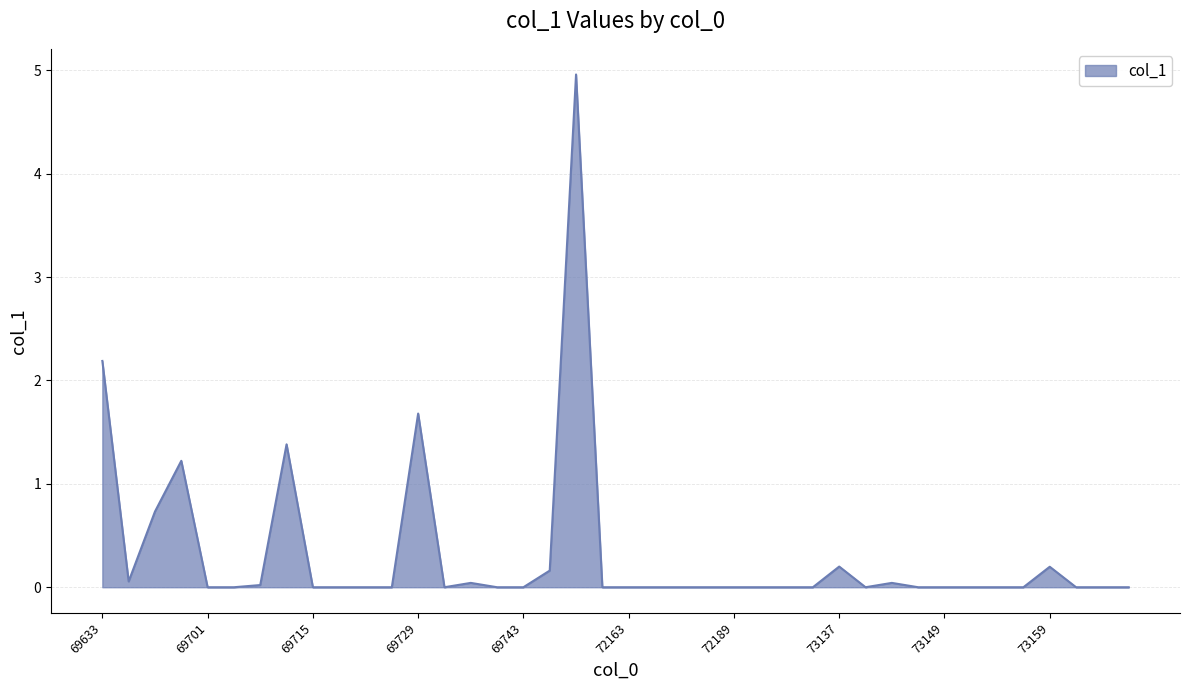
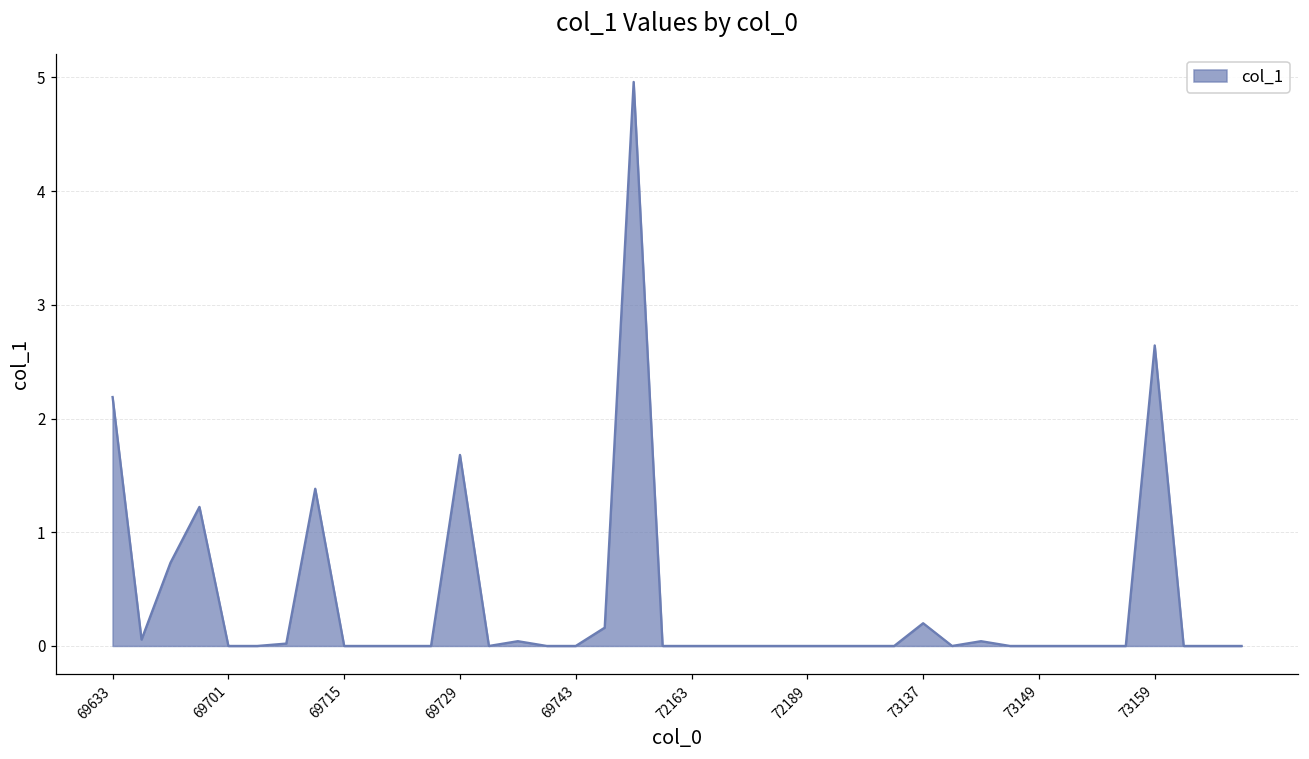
73159: 0.20 -> 2.64
